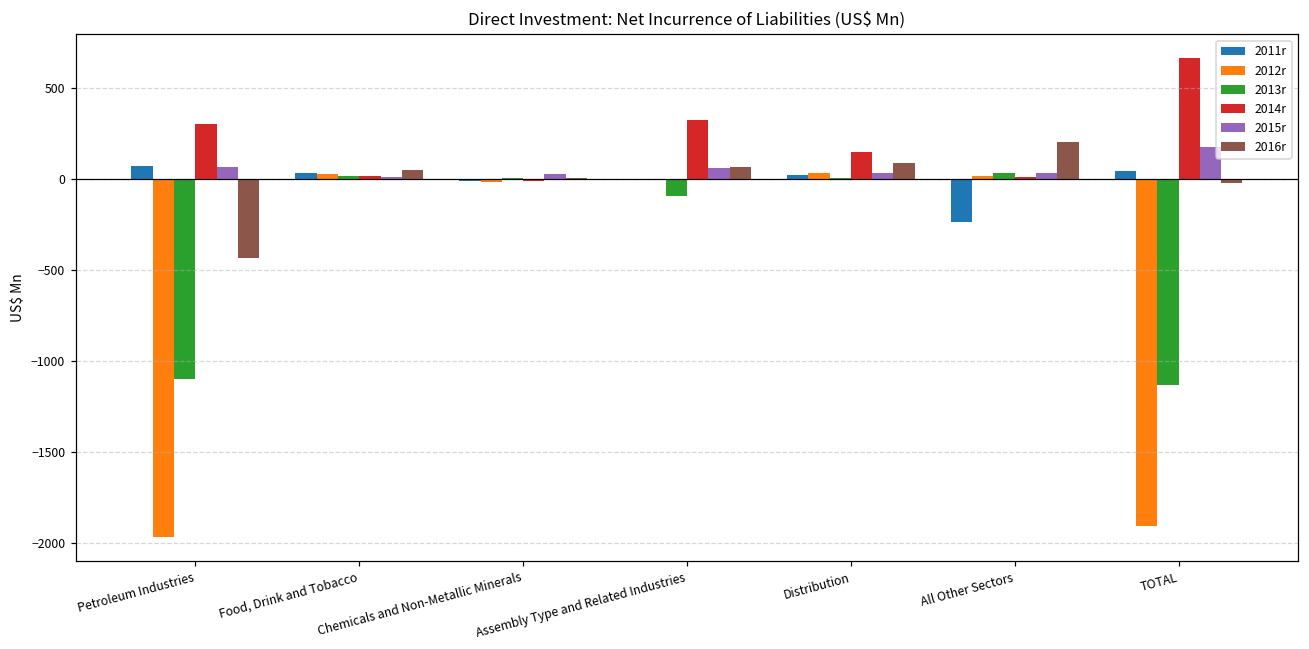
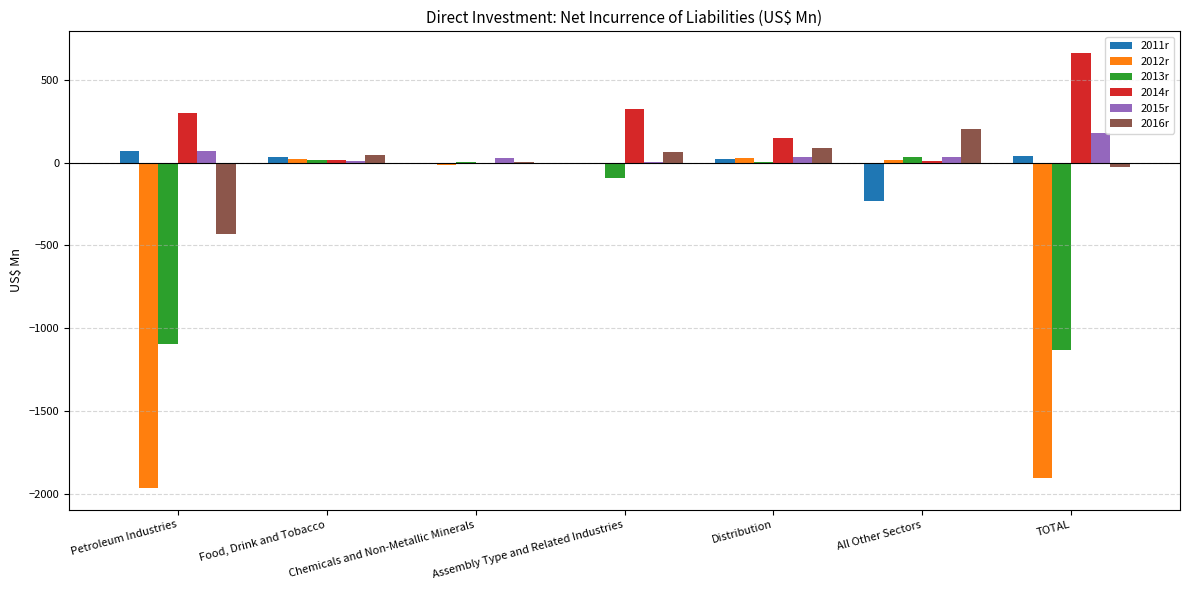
2015r, Assembly Type and Related Industries: 60 -> 0
